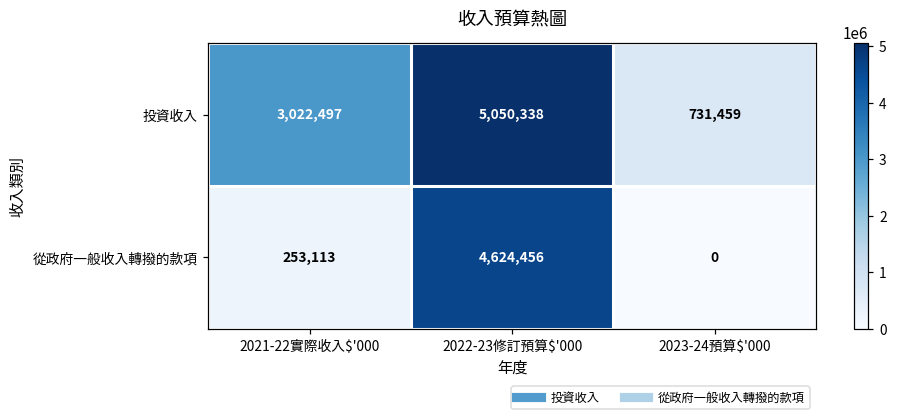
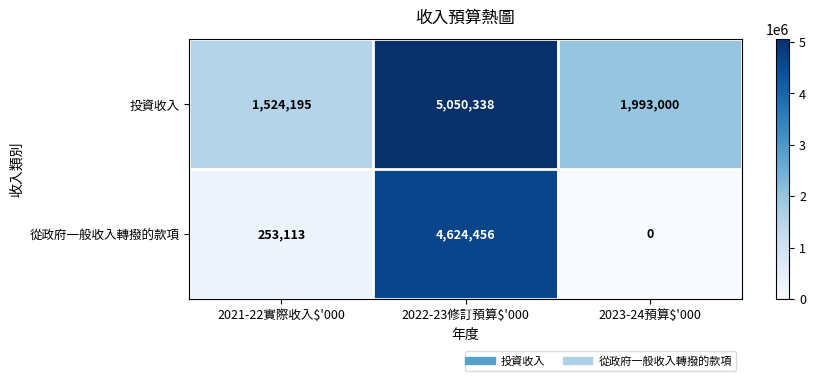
投資收入, 2021-22實際收入$'000: 3,022,497 -> 1,524,195
投資收入, 2023-24預算$'000: 731,459 -> 1,993,000
